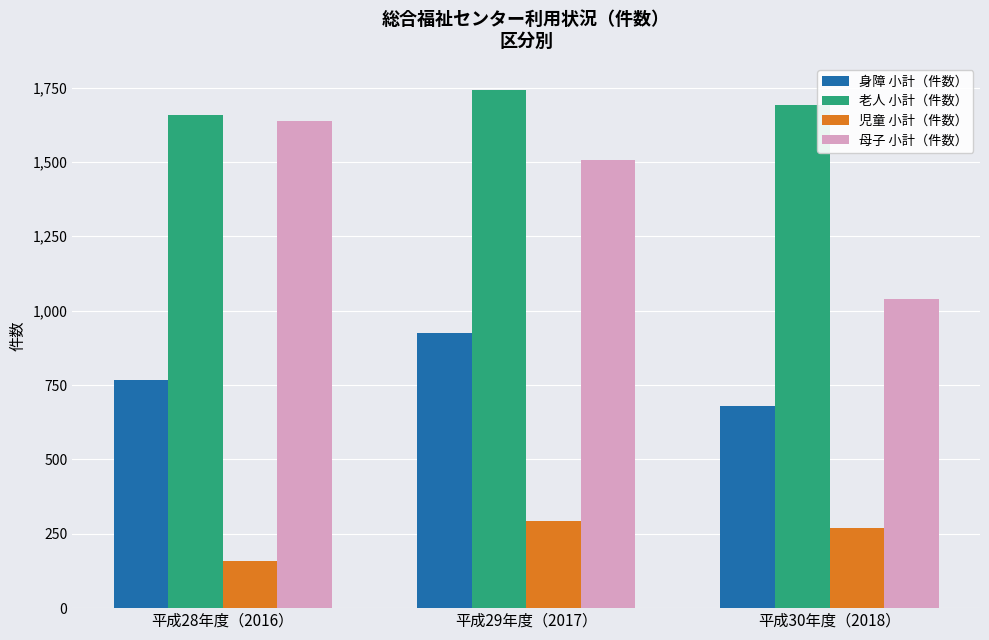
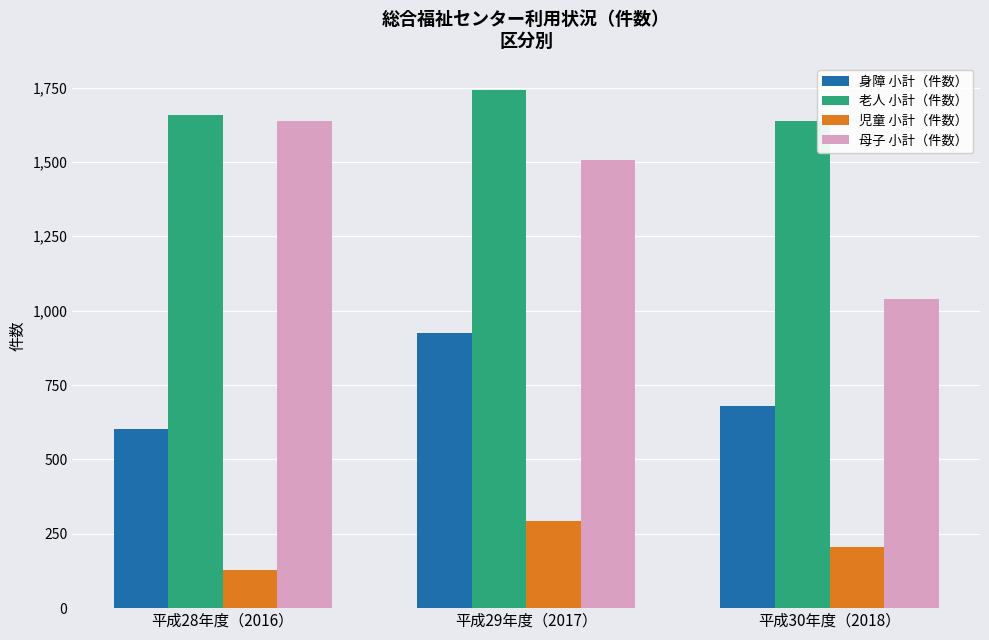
身障 小計（件数）, 平成28年度（2016）: 770 -> 600
児童 小計（件数）, 平成28年度（2016）: 160 -> 130
老人 小計（件数）, 平成30年度（2018）: 1,690 -> 1,640
児童 小計（件数）, 平成30年度（2018）: 270 -> 200
